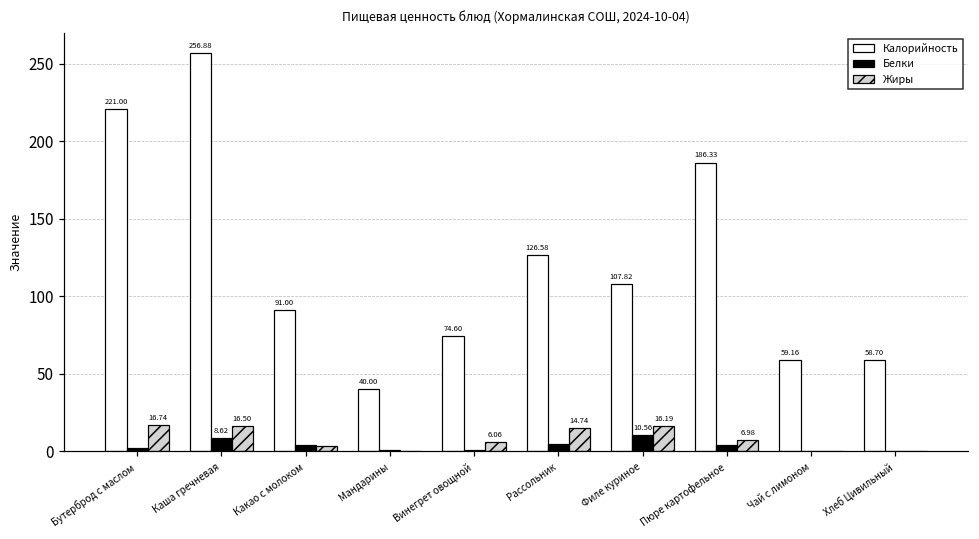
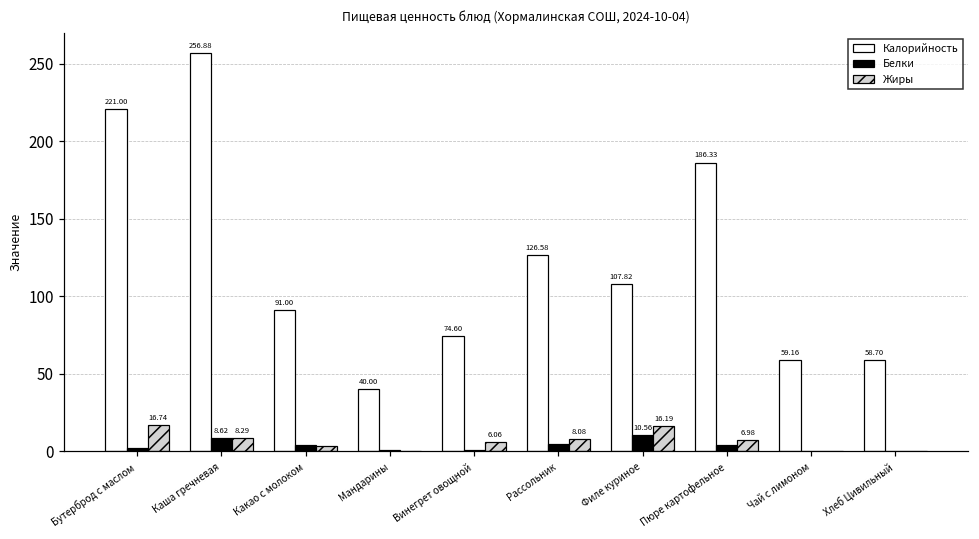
Жиры, Каша гречневая: 16.50 -> 8.29
Жиры, Рассольник: 14.74 -> 8.08
